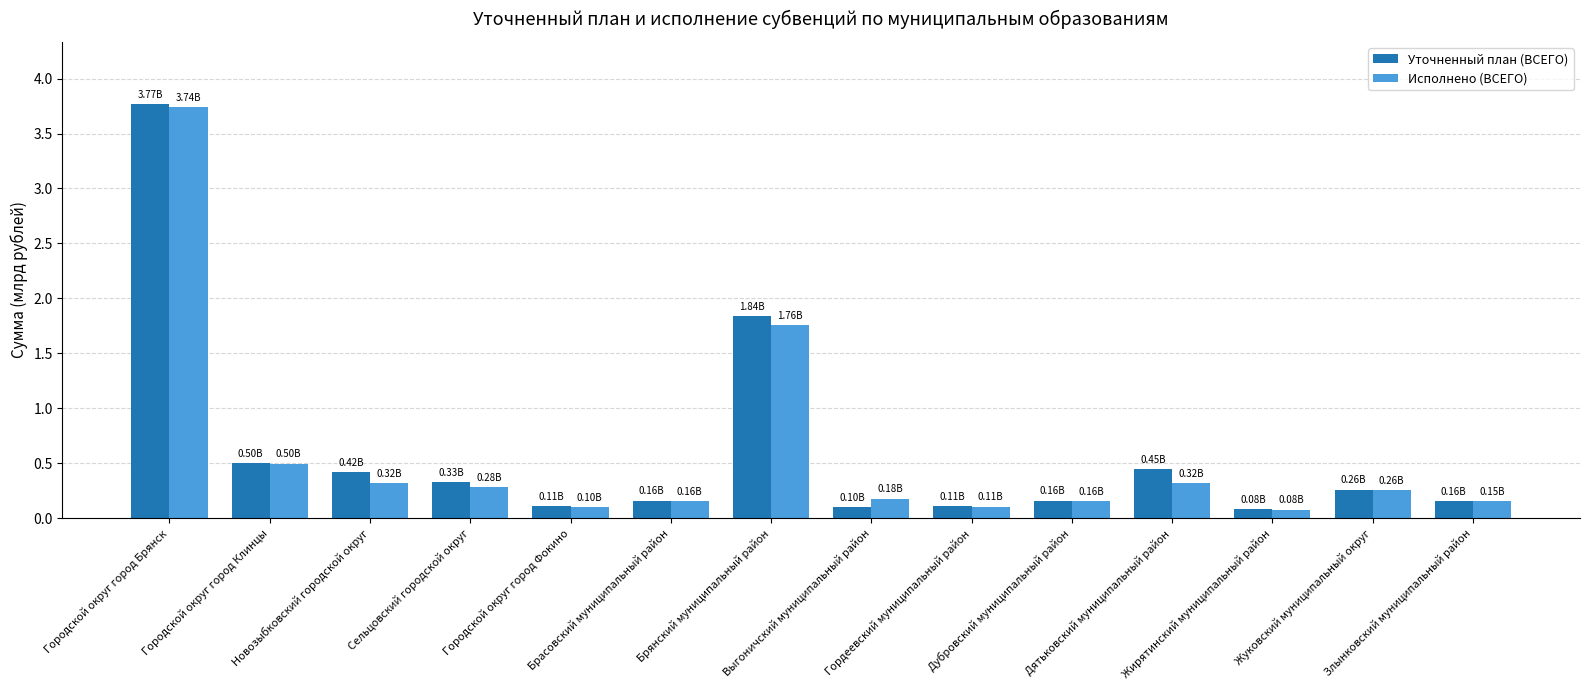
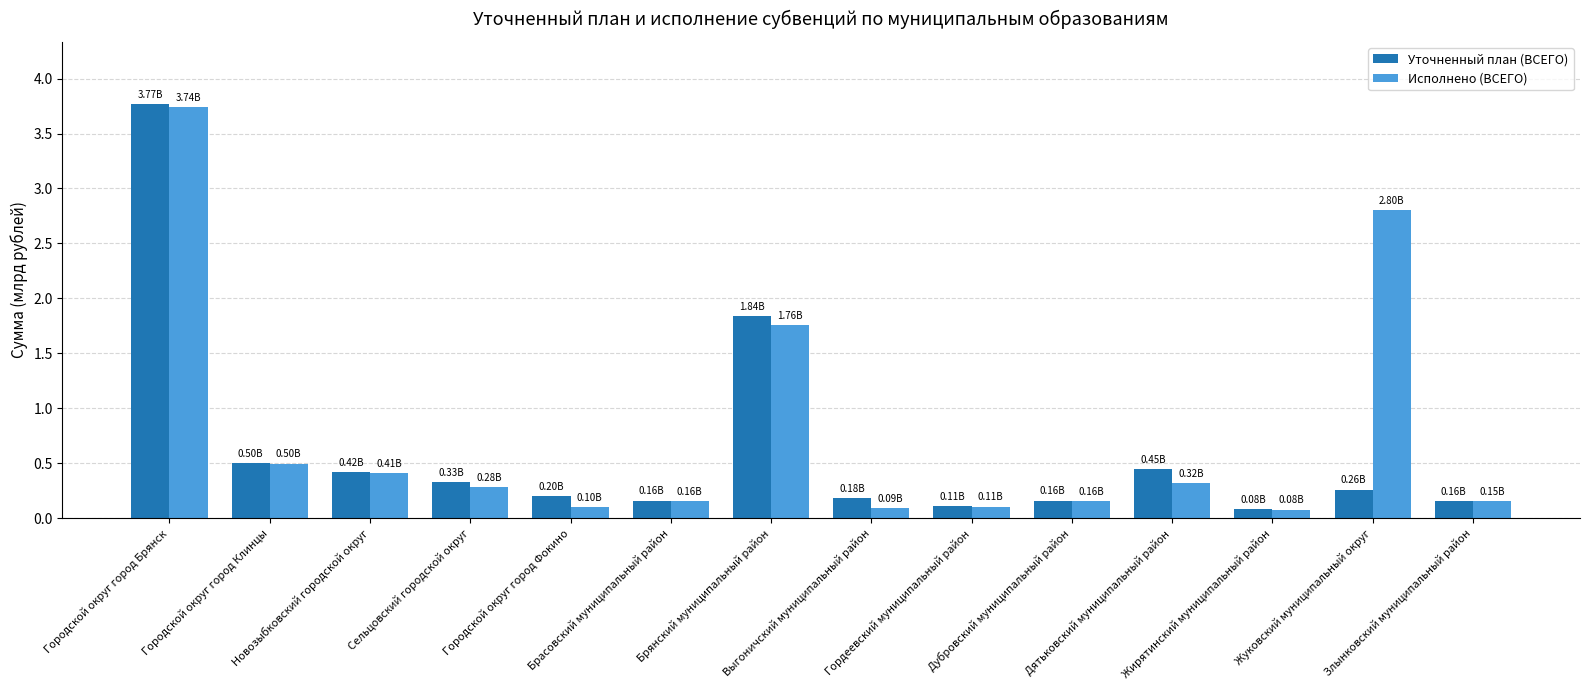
Исполнено (ВСЕГО), Новозыбковский городской округ: 0.32B -> 0.41B
Уточненный план (ВСЕГО), Городской округ город Фокино: 0.11B -> 0.20B
Уточненный план (ВСЕГО), Выгоничский муниципальный район: 0.10B -> 0.18B
Исполнено (ВСЕГО), Выгоничский муниципальный район: 0.18B -> 0.09B
Исполнено (ВСЕГО), Жуковский муниципальный округ: 0.26B -> 2.80B
